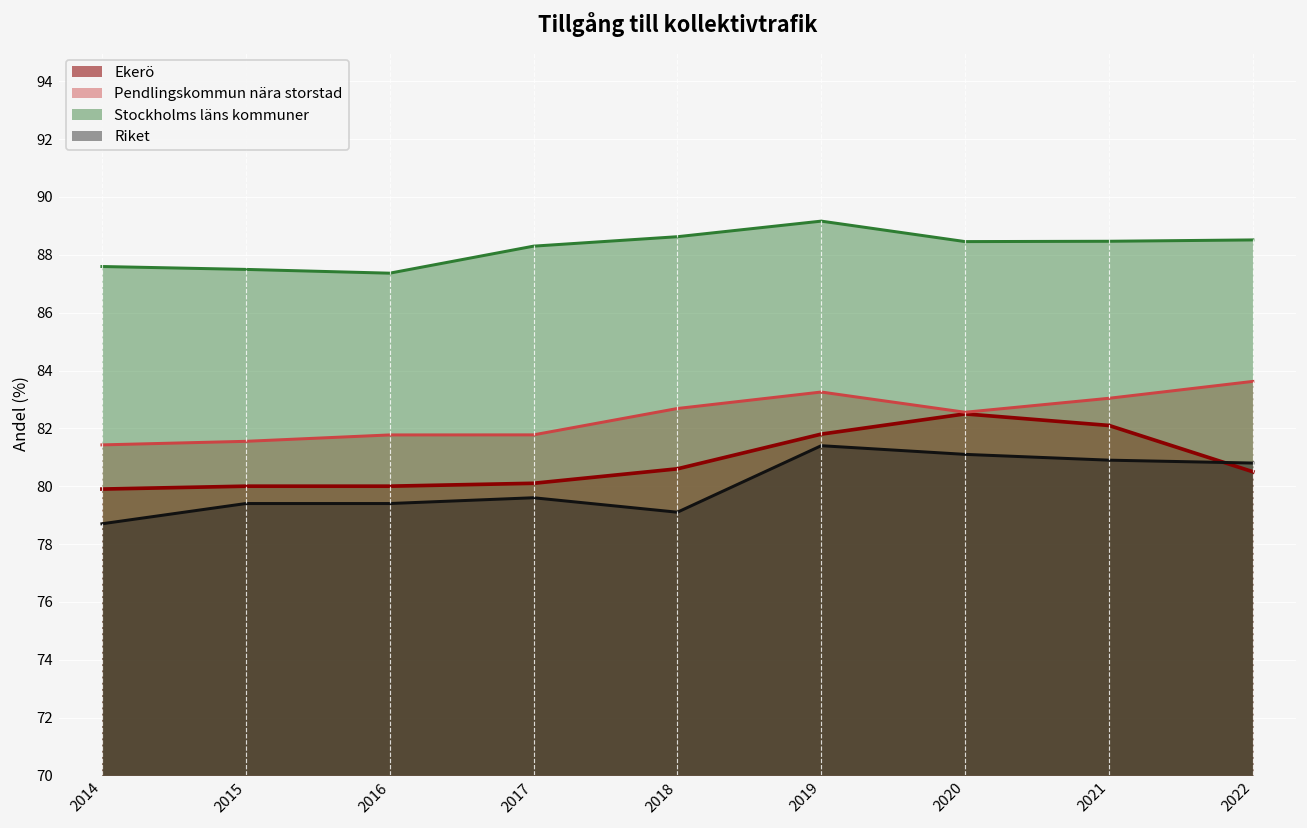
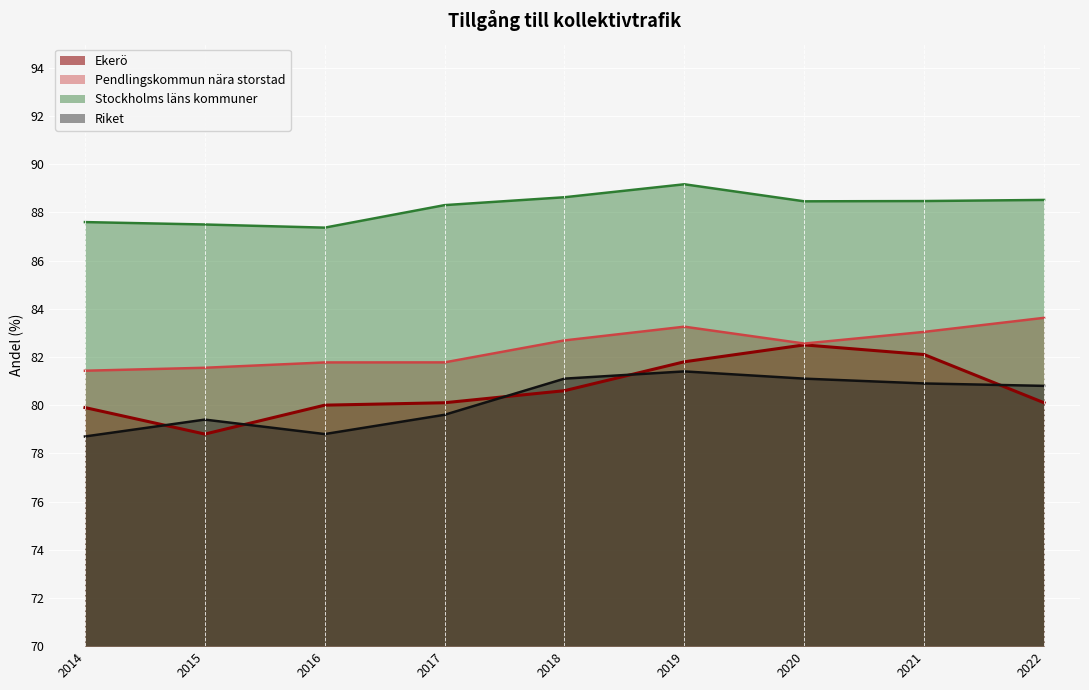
Ekerö, 2015: 80.0 -> 78.8
Riket, 2016: 79.4 -> 78.8
Riket, 2018: 79.1 -> 81.1
Ekerö, 2022: 80.5 -> 80.1
